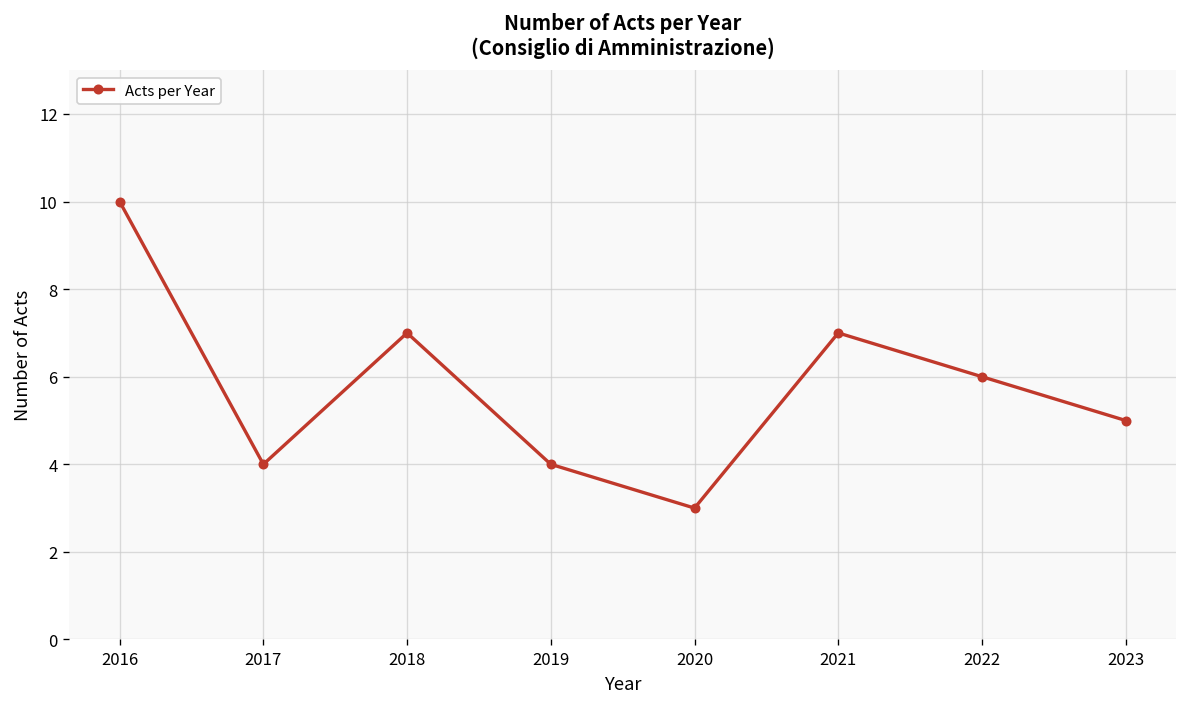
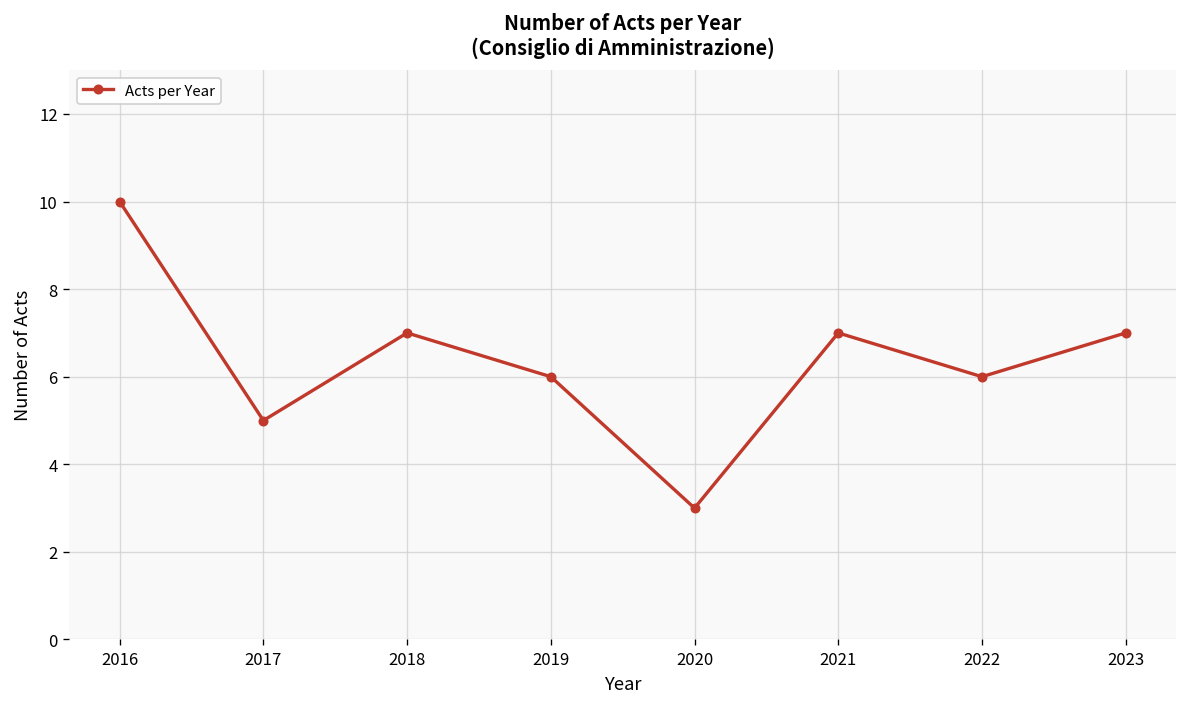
2017: 4 -> 5
2019: 4 -> 6
2023: 5 -> 7
